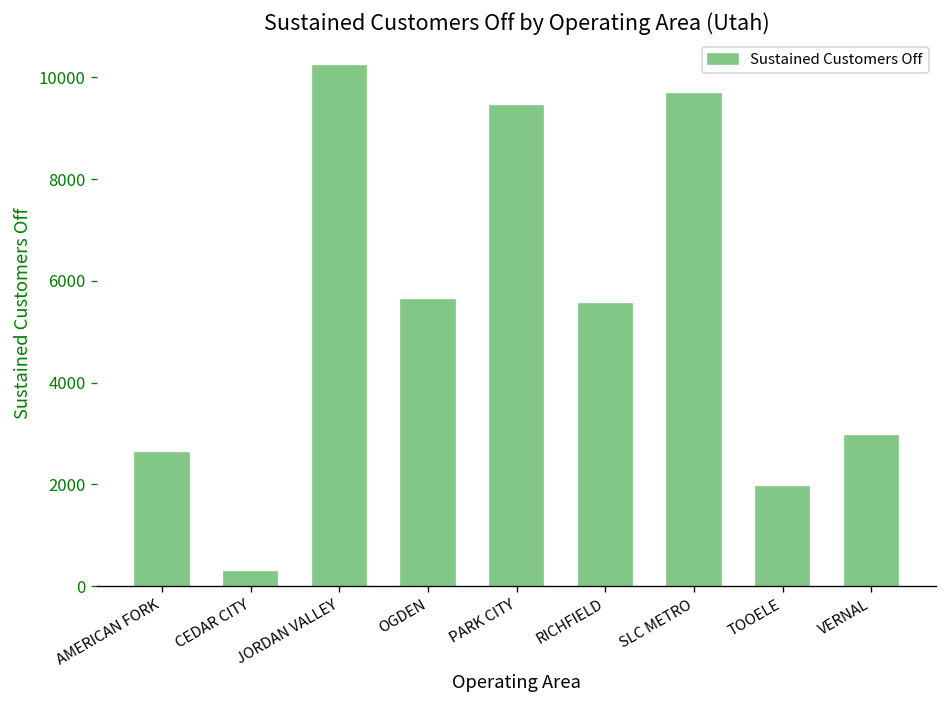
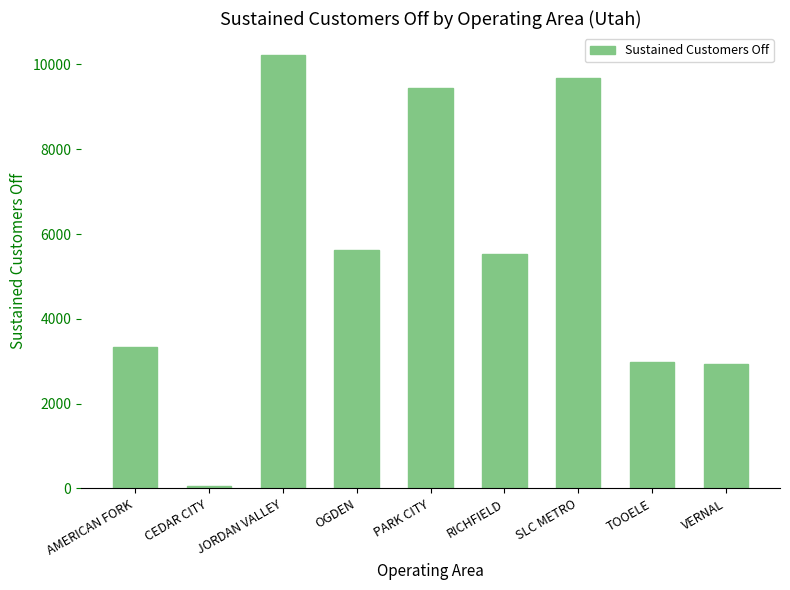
AMERICAN FORK: 2600 -> 3300
CEDAR CITY: 300 -> 0
TOOELE: 1900 -> 3000
